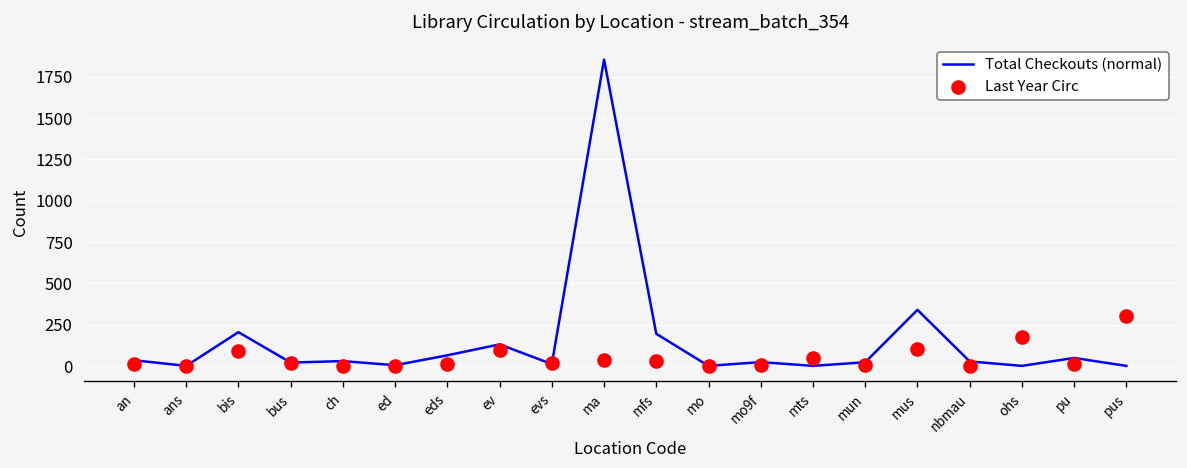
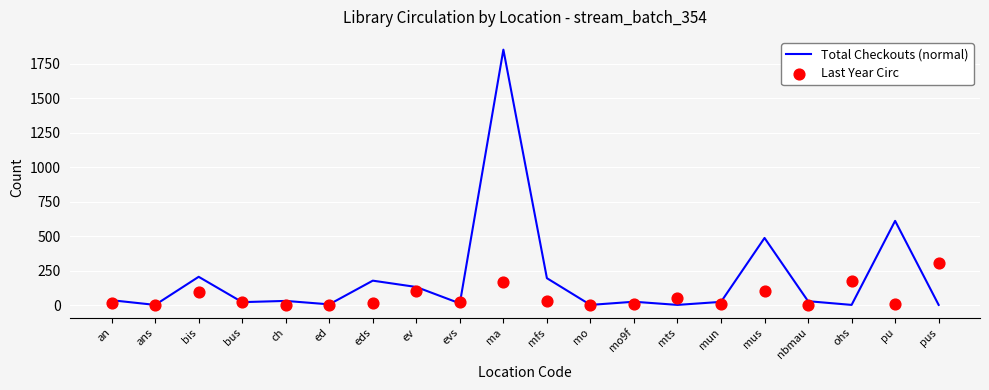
Total Checkouts (normal), eds: 70 -> 180
Last Year Circ, ma: 40 -> 170
Total Checkouts (normal), mus: 340 -> 490
Total Checkouts (normal), pu: 50 -> 610
